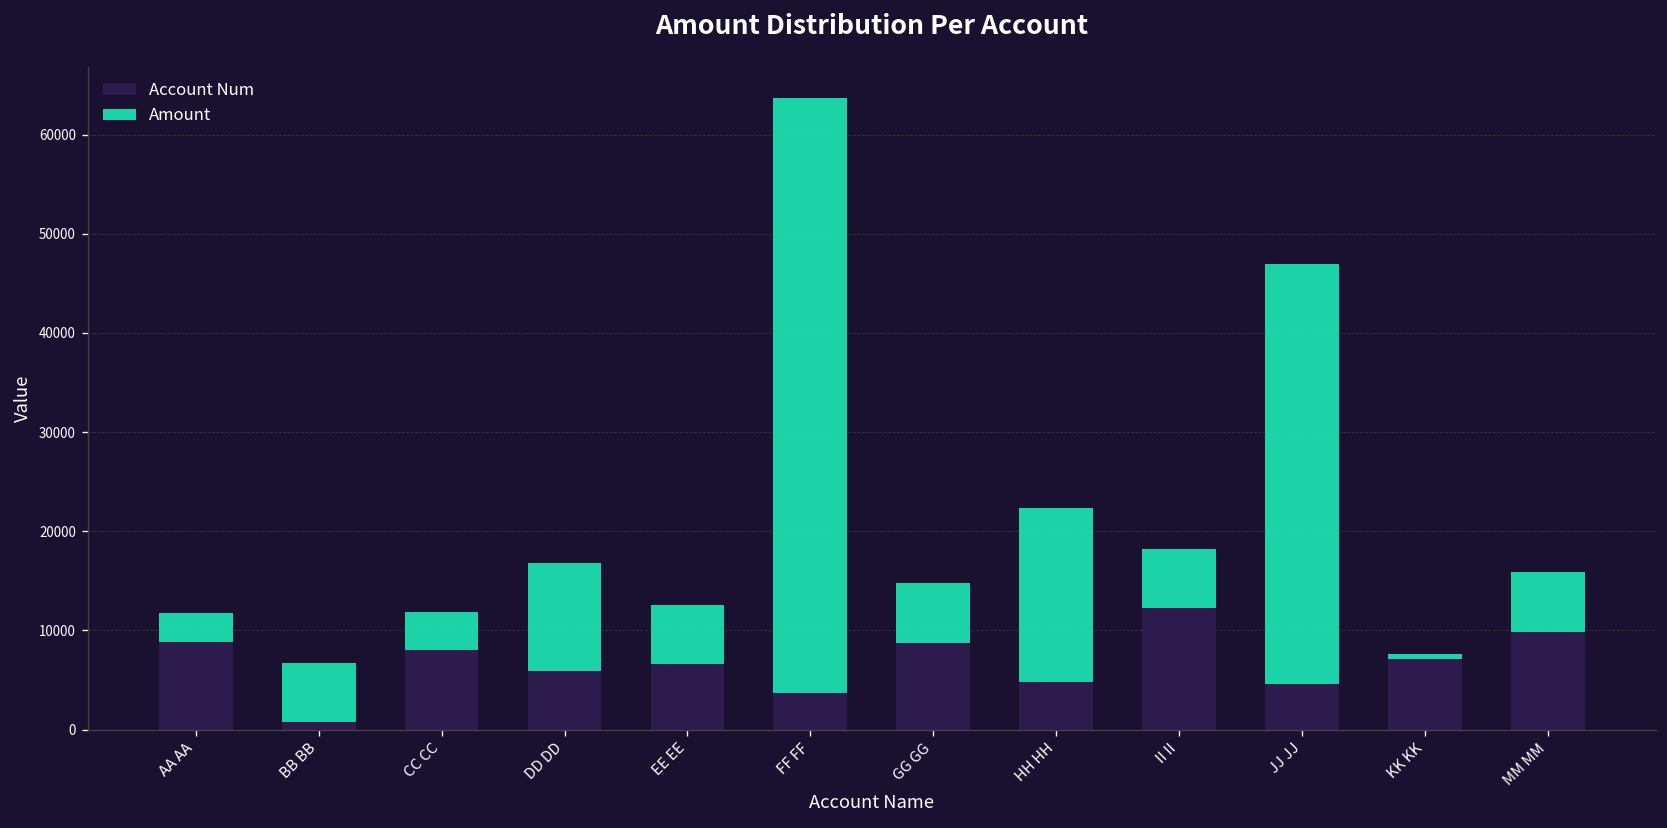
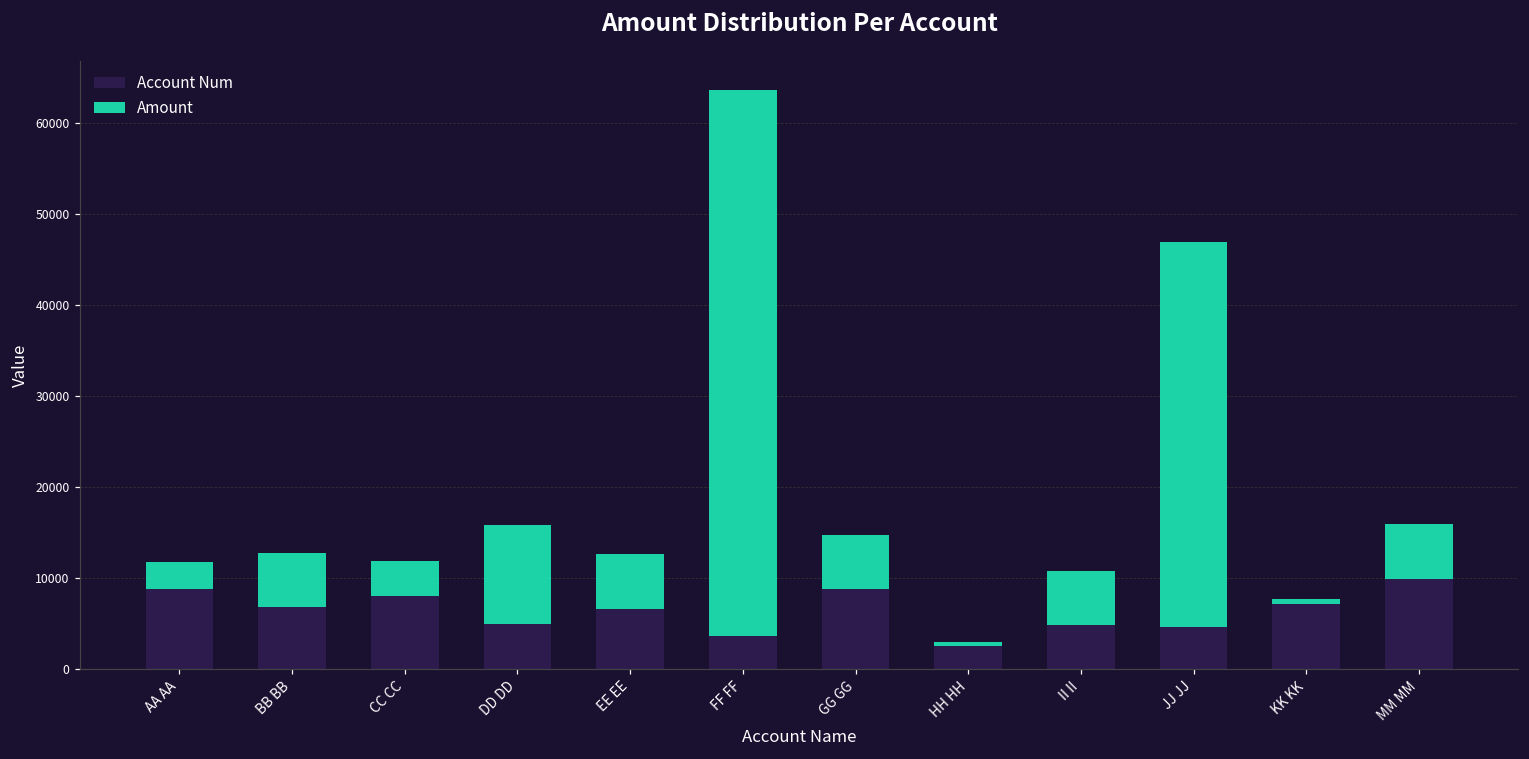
Account Num, BB BB: 1000 -> 7000
Account Num, DD DD: 6000 -> 5000
Account Num, HH HH: 5000 -> 2000
Amount, HH HH: 18000 -> 1000
Account Num, II II: 12000 -> 5000
